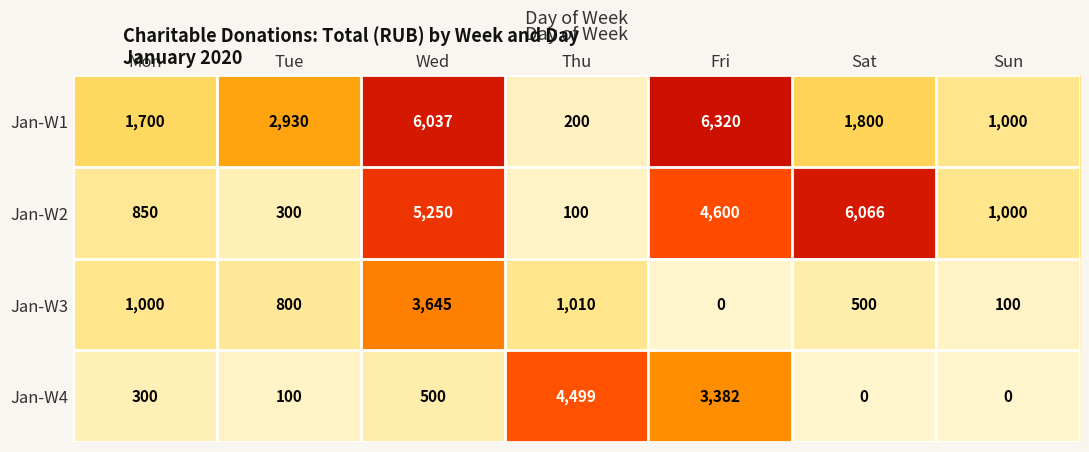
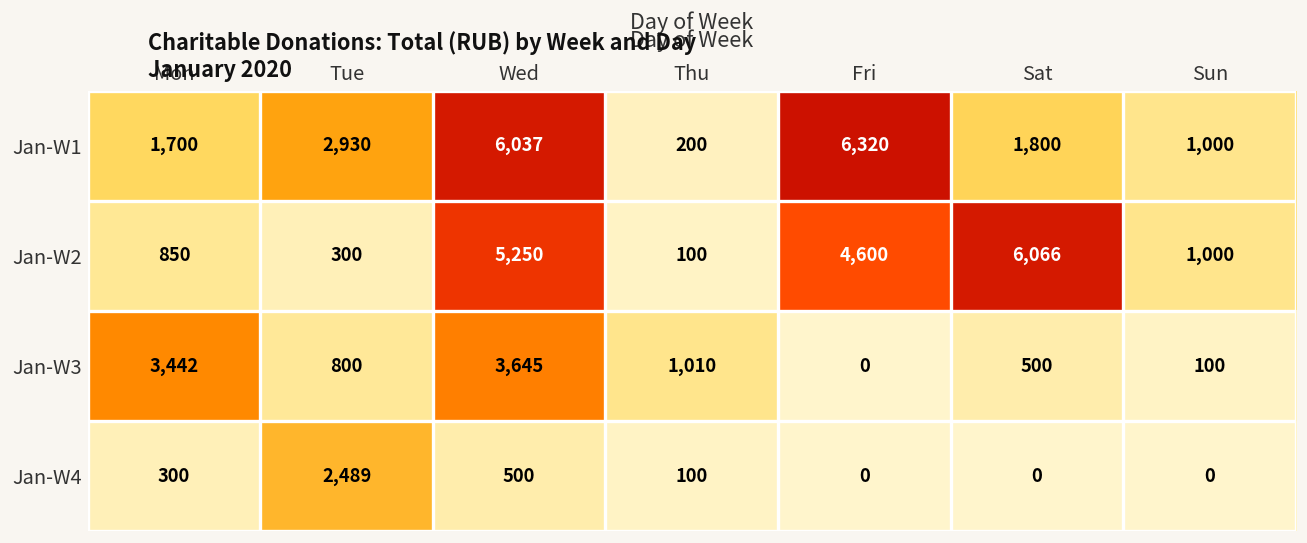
Jan-W3, Mon: 1,000 -> 3,442
Jan-W4, Tue: 100 -> 2,489
Jan-W4, Thu: 4,499 -> 100
Jan-W4, Fri: 3,382 -> 0
